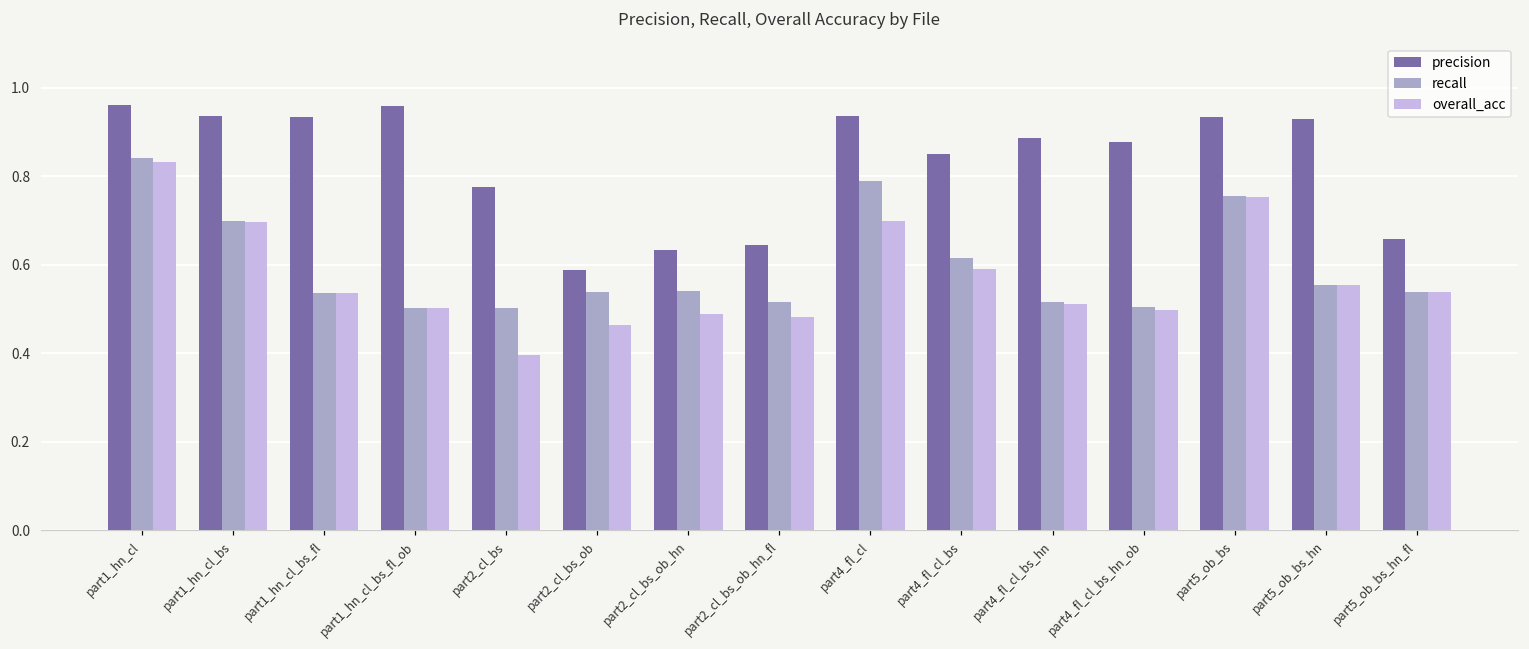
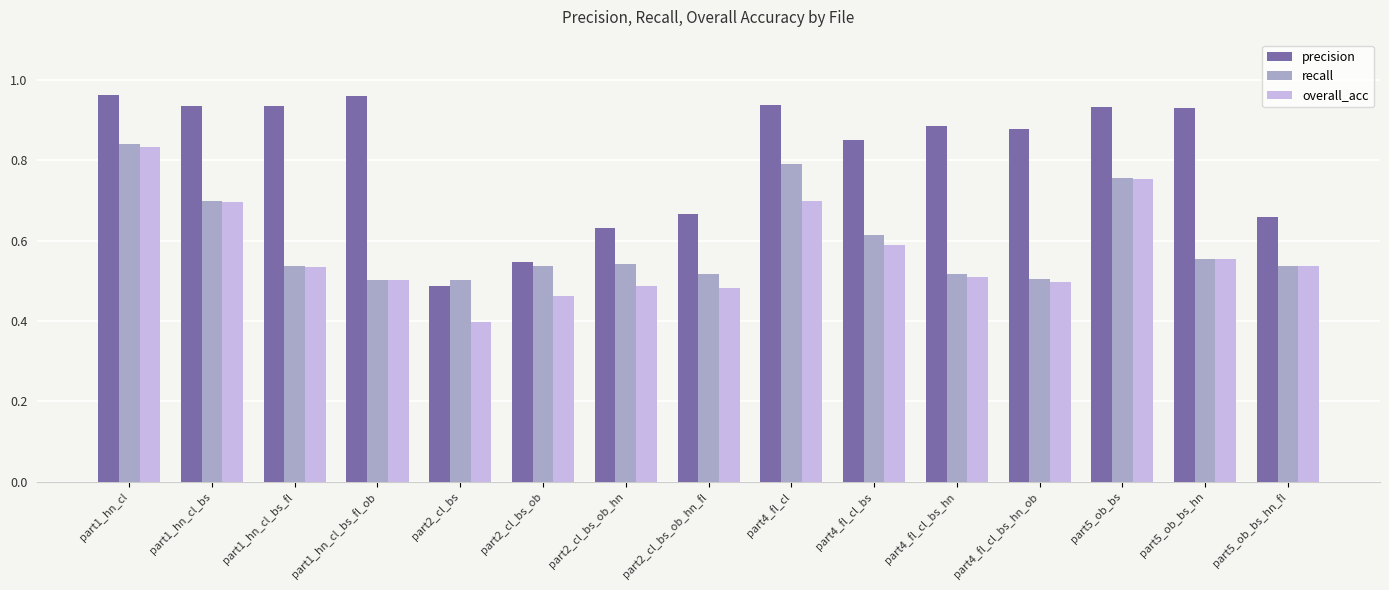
precision, part2_cl_bs: 0.78 -> 0.49
precision, part2_cl_bs_ob: 0.59 -> 0.55
precision, part2_cl_bs_ob_hn_fl: 0.64 -> 0.67
